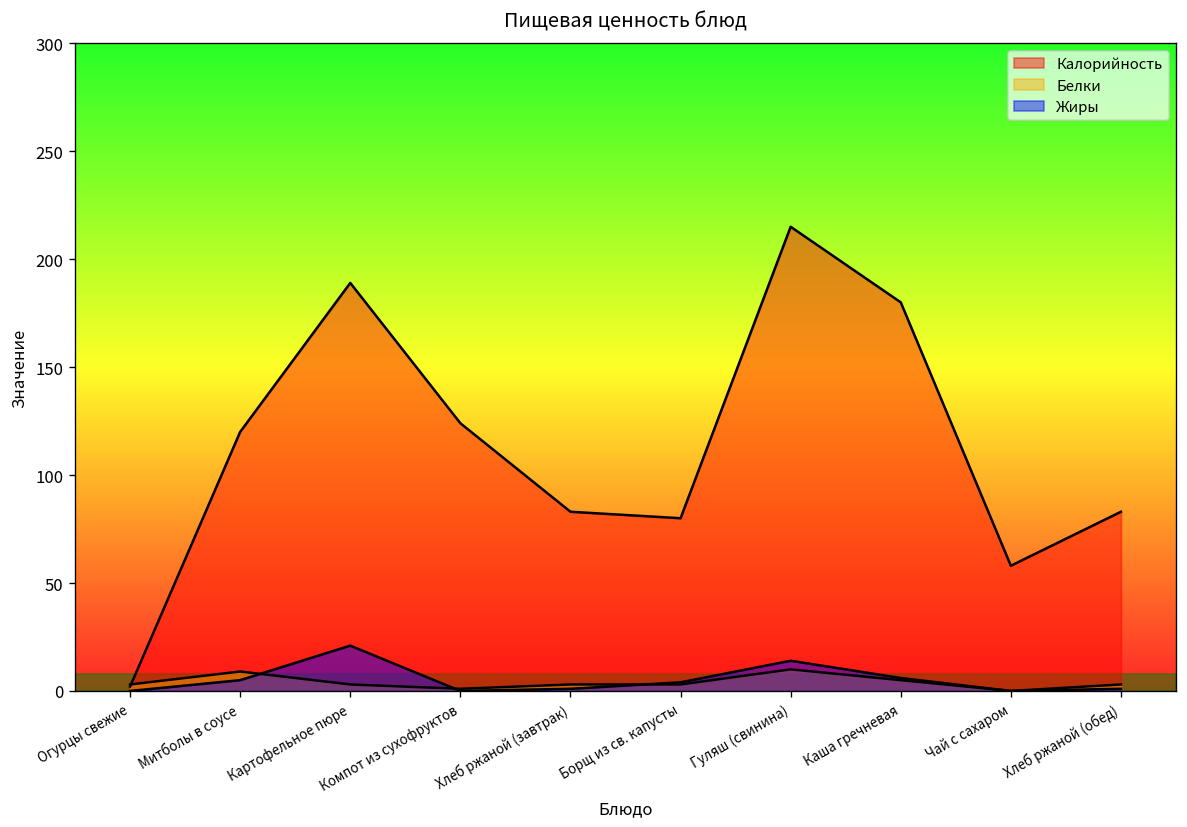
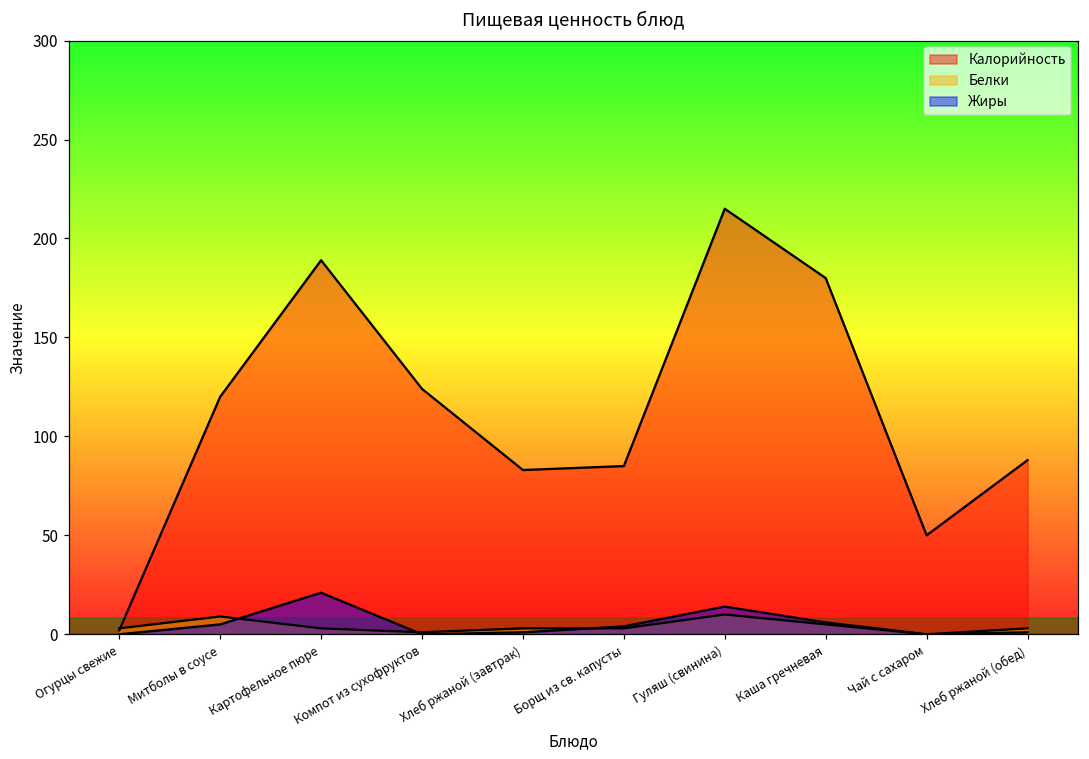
Калорийность, Борщ из св. капусты: 80 -> 85
Калорийность, Чай с сахаром: 58 -> 50
Калорийность, Хлеб ржаной (обед): 83 -> 88
